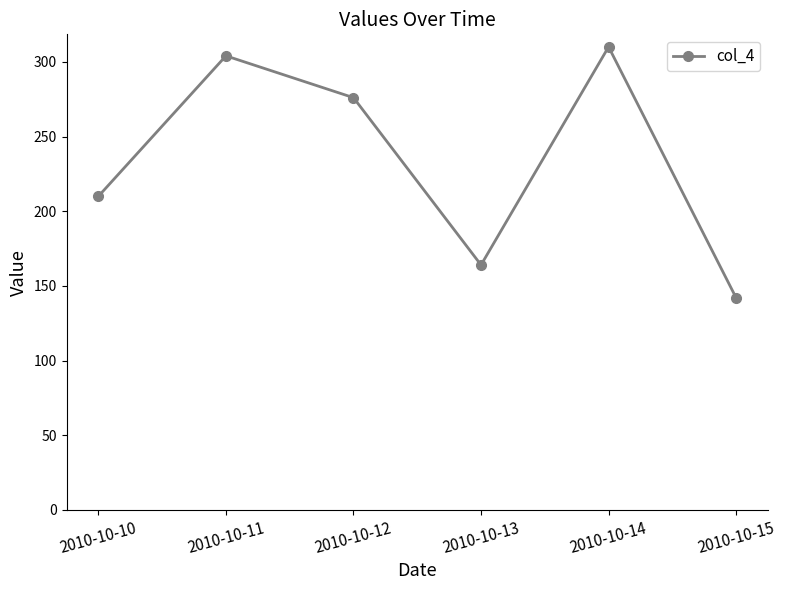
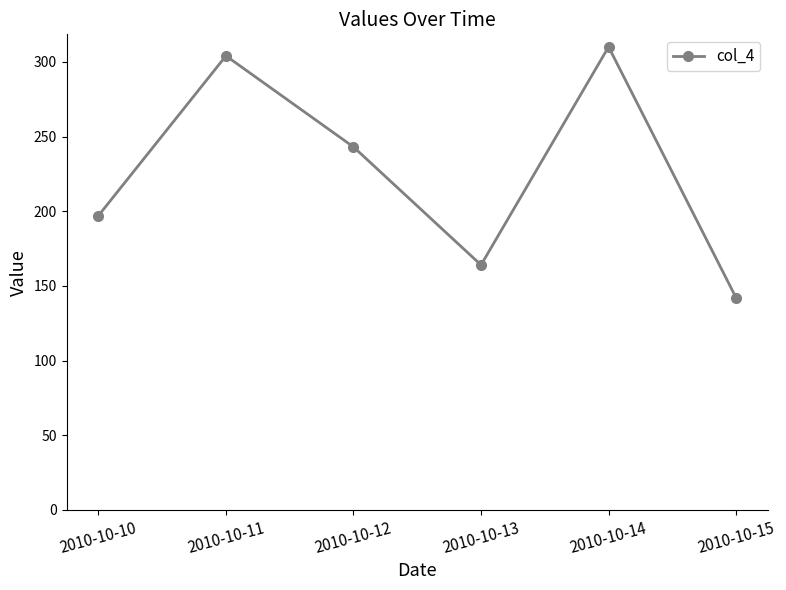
2010-10-10: 210 -> 197
2010-10-12: 276 -> 243
